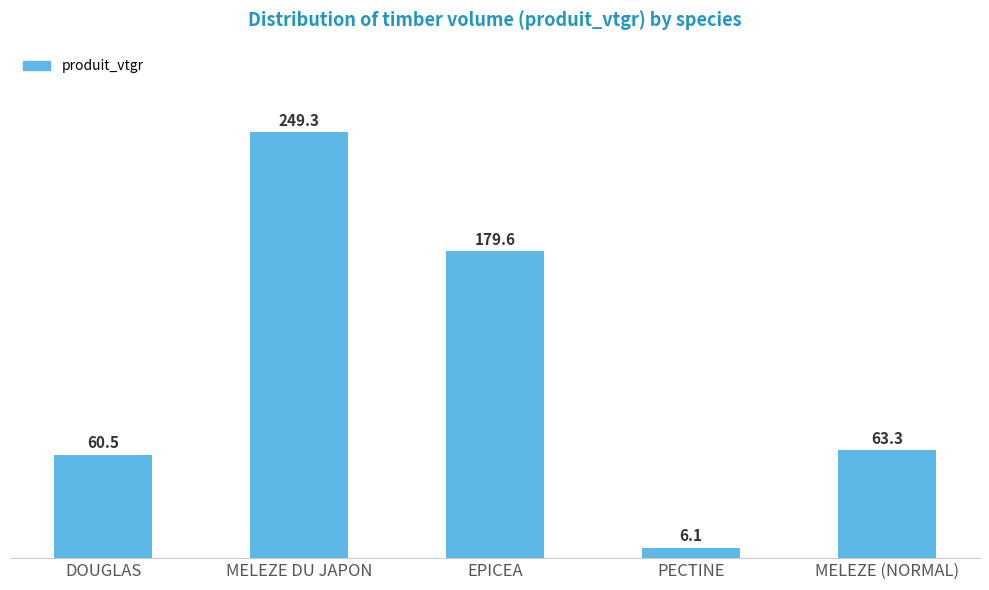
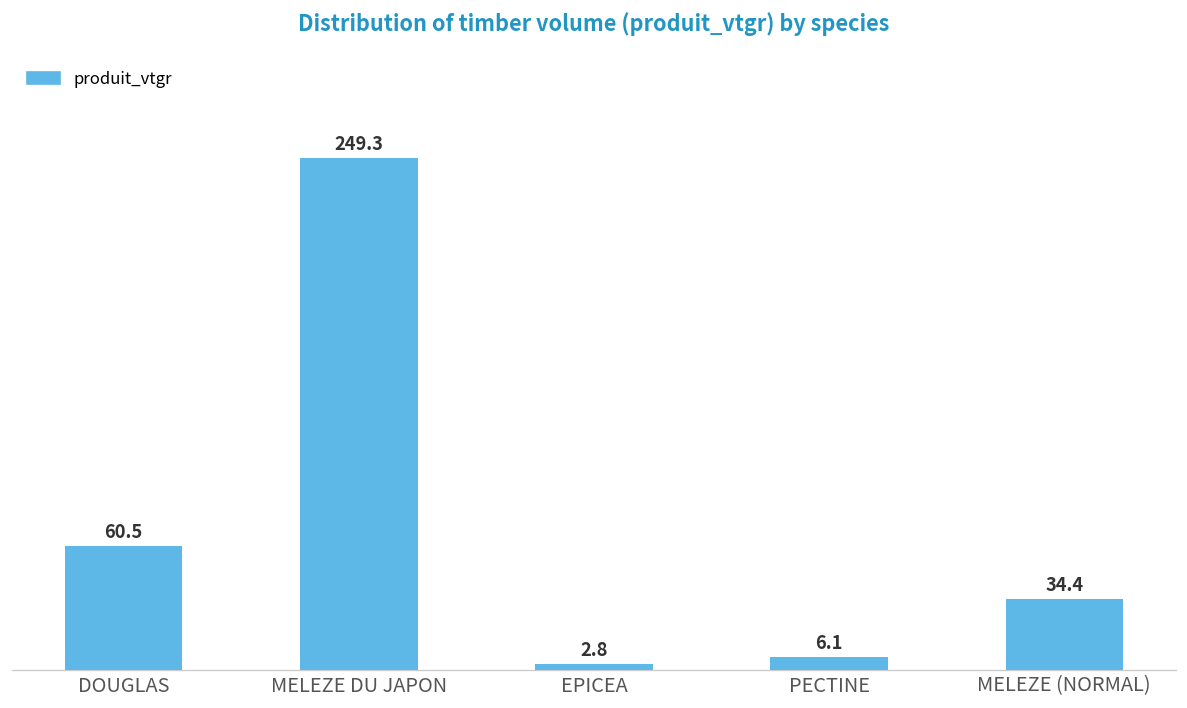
EPICEA: 179.6 -> 2.8
MELEZE (NORMAL): 63.3 -> 34.4
